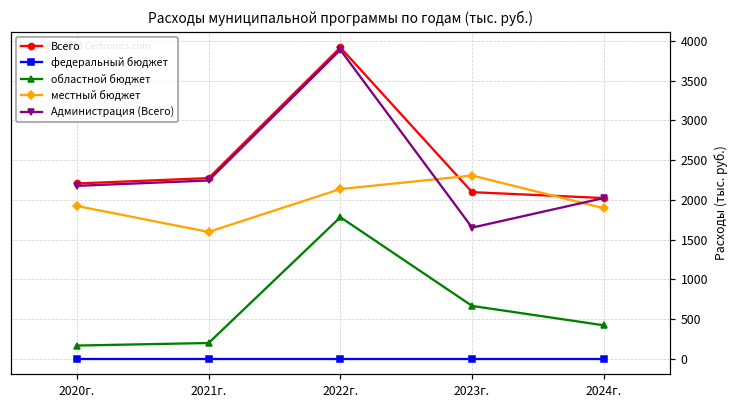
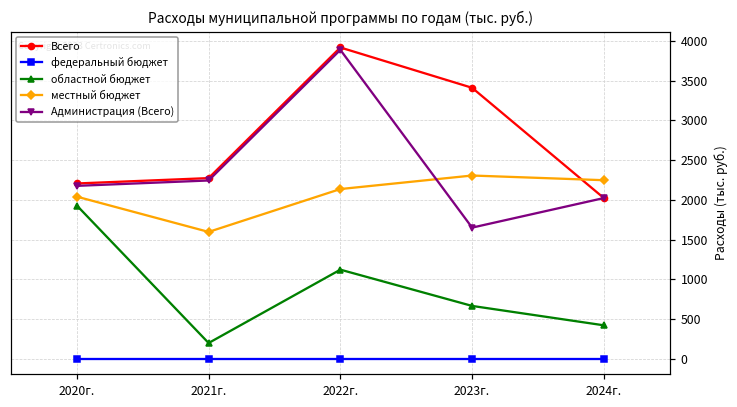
областной бюджет, 2020г.: 200 -> 1900
местный бюджет, 2020г.: 1900 -> 2000
областной бюджет, 2022г.: 1800 -> 1100
Всего, 2023г.: 2100 -> 3400
местный бюджет, 2024г.: 1900 -> 2200
